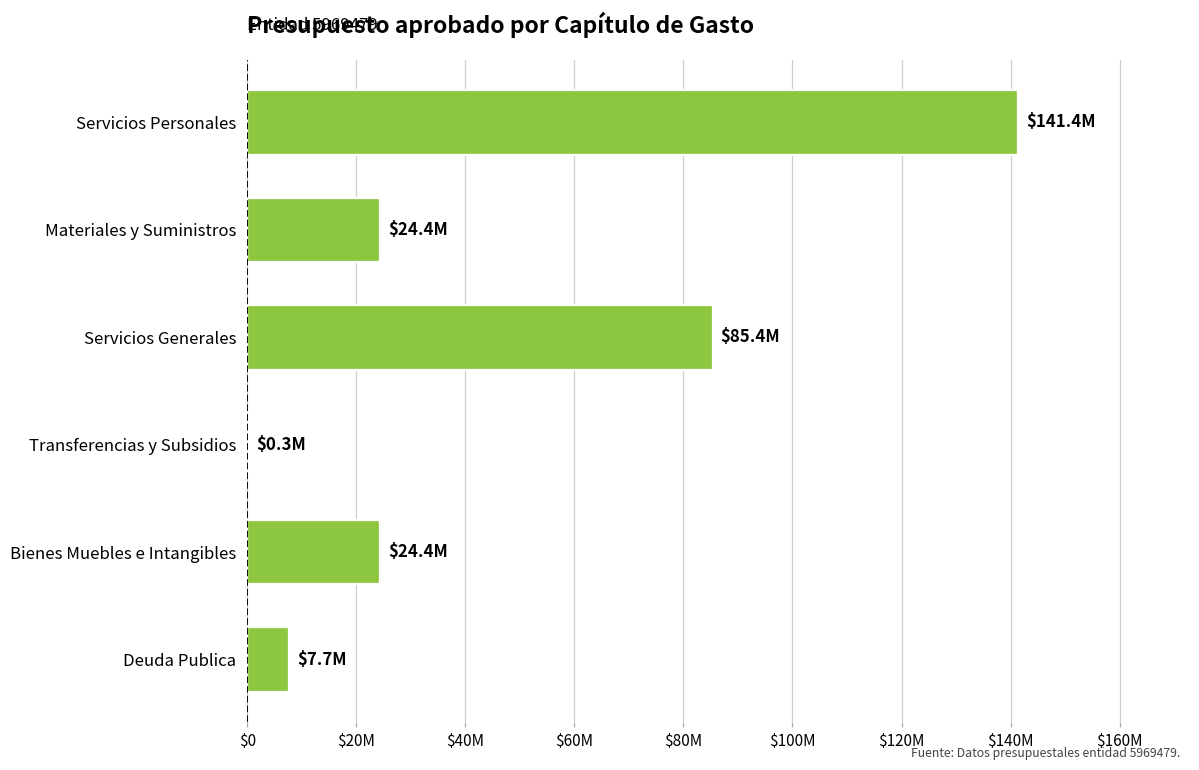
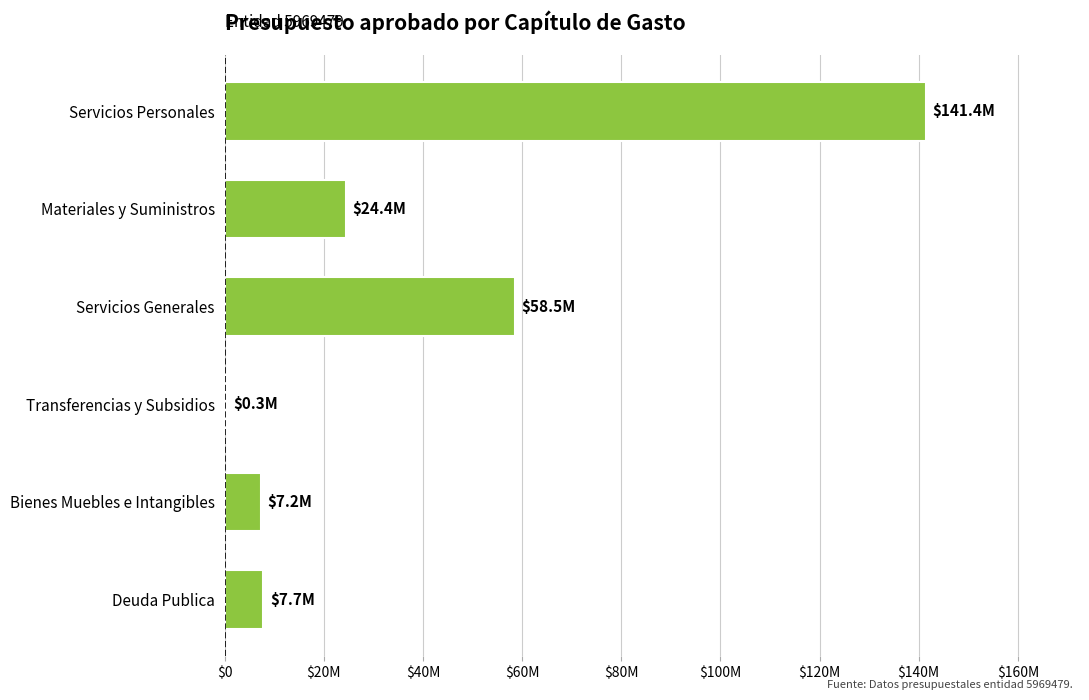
Servicios Generales: $85.4M -> $58.5M
Bienes Muebles e Intangibles: $24.4M -> $7.2M
